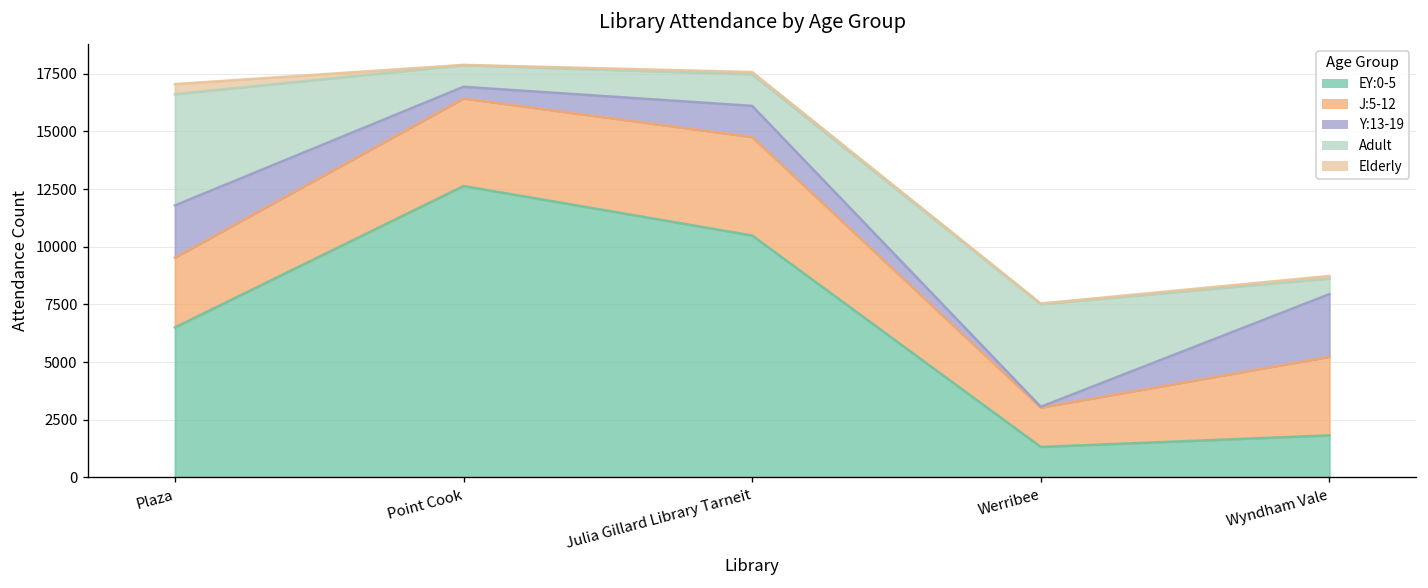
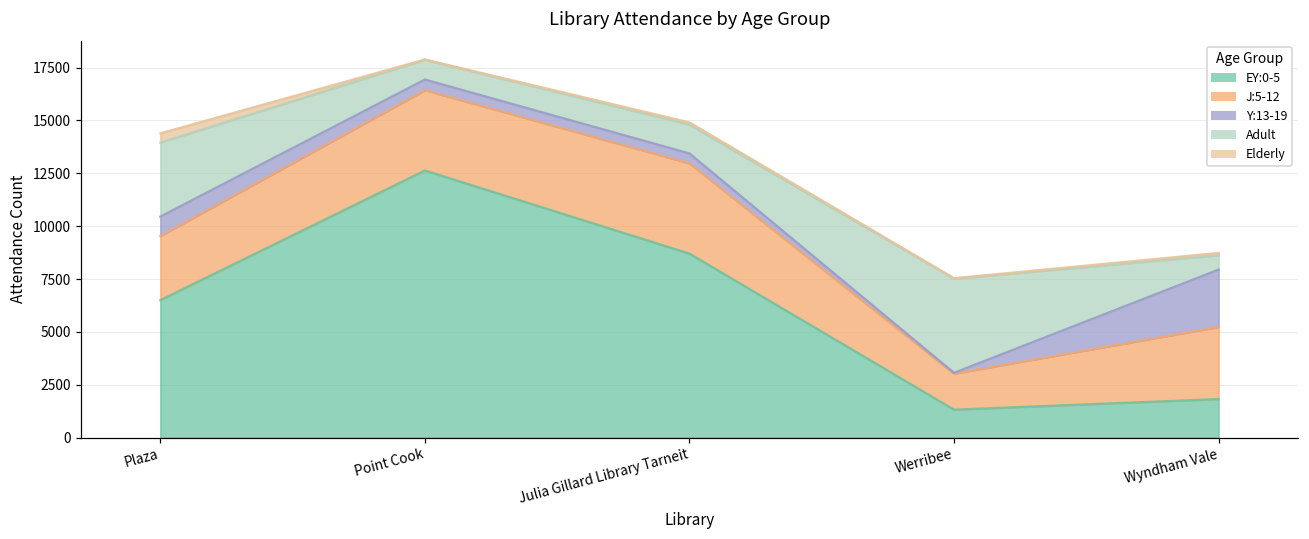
Y:13-19, Plaza: 2300 -> 900
Adult, Plaza: 4800 -> 3500
EY:0-5, Julia Gillard Library Tarneit: 10500 -> 8700
Y:13-19, Julia Gillard Library Tarneit: 1400 -> 500
